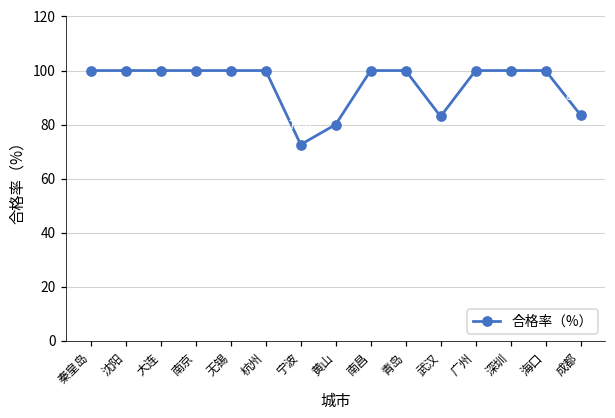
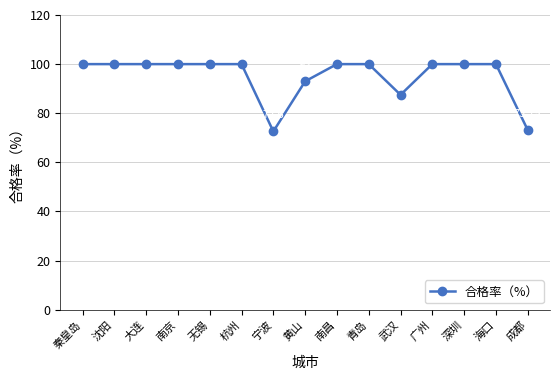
黄山: 80 -> 93
武汉: 83 -> 88
成都: 84 -> 73
